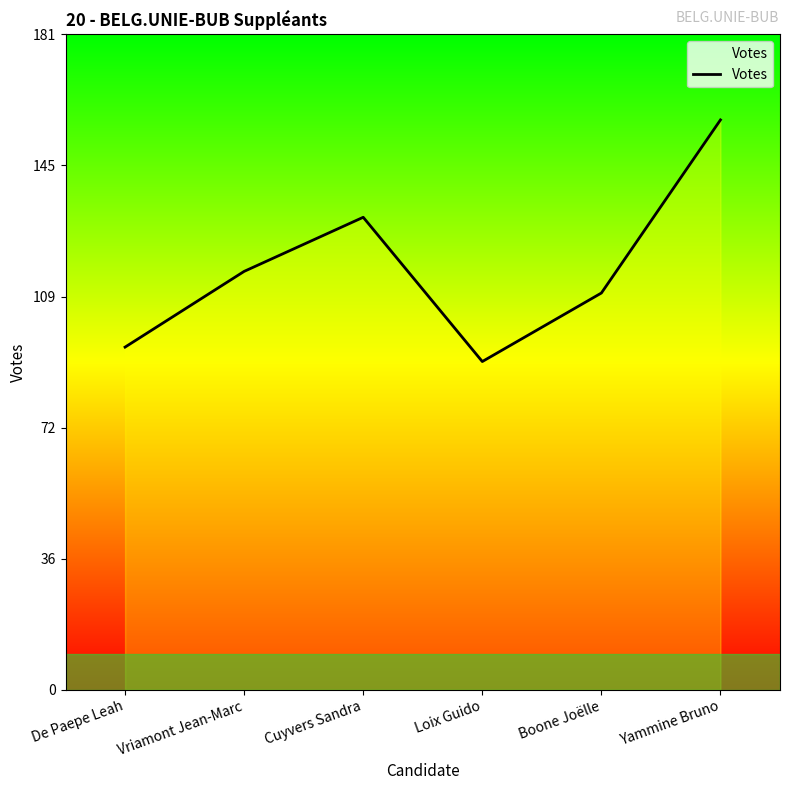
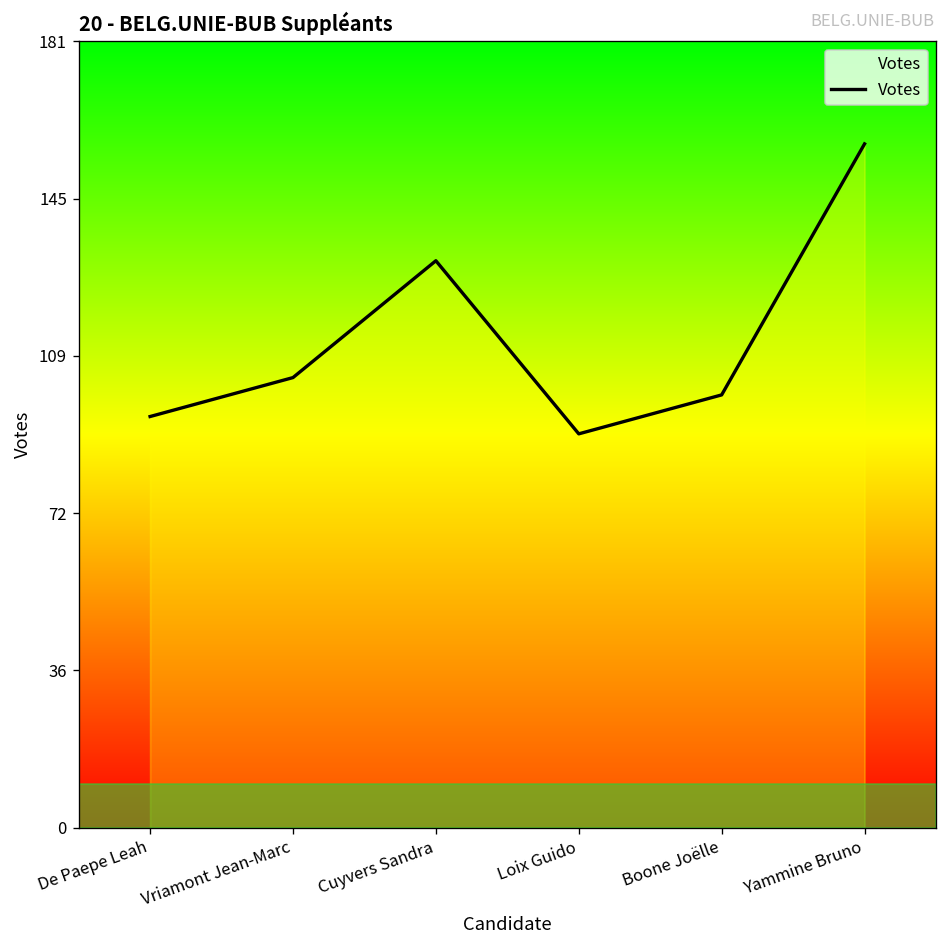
Vriamont Jean-Marc: 116 -> 104
Boone Joëlle: 110 -> 100
